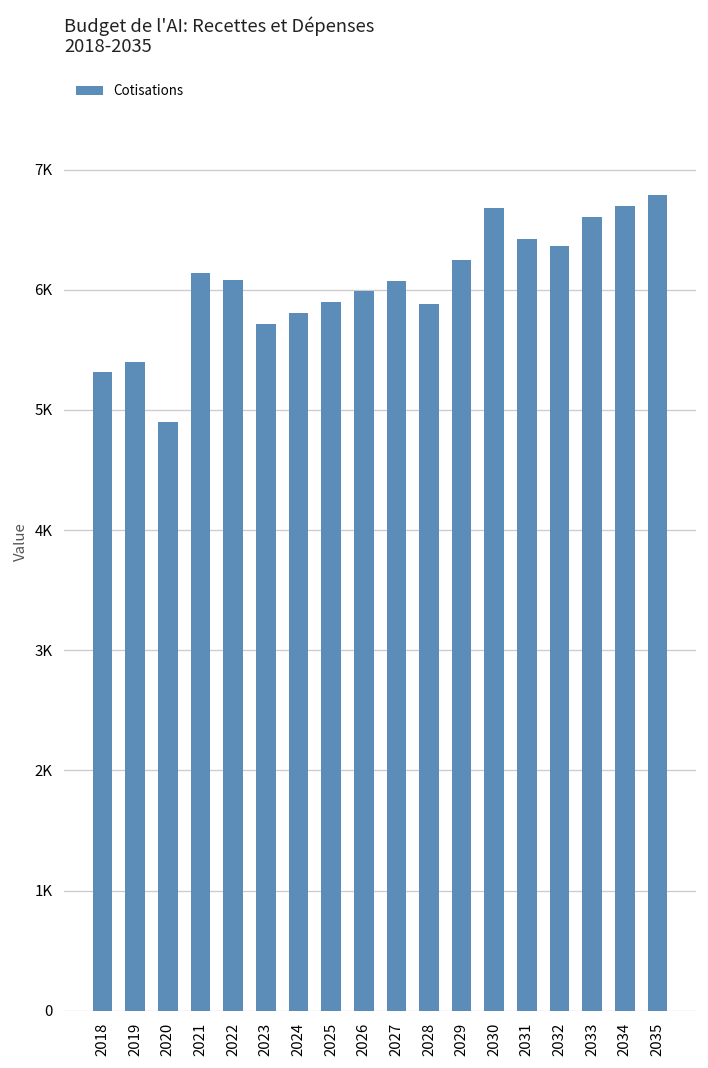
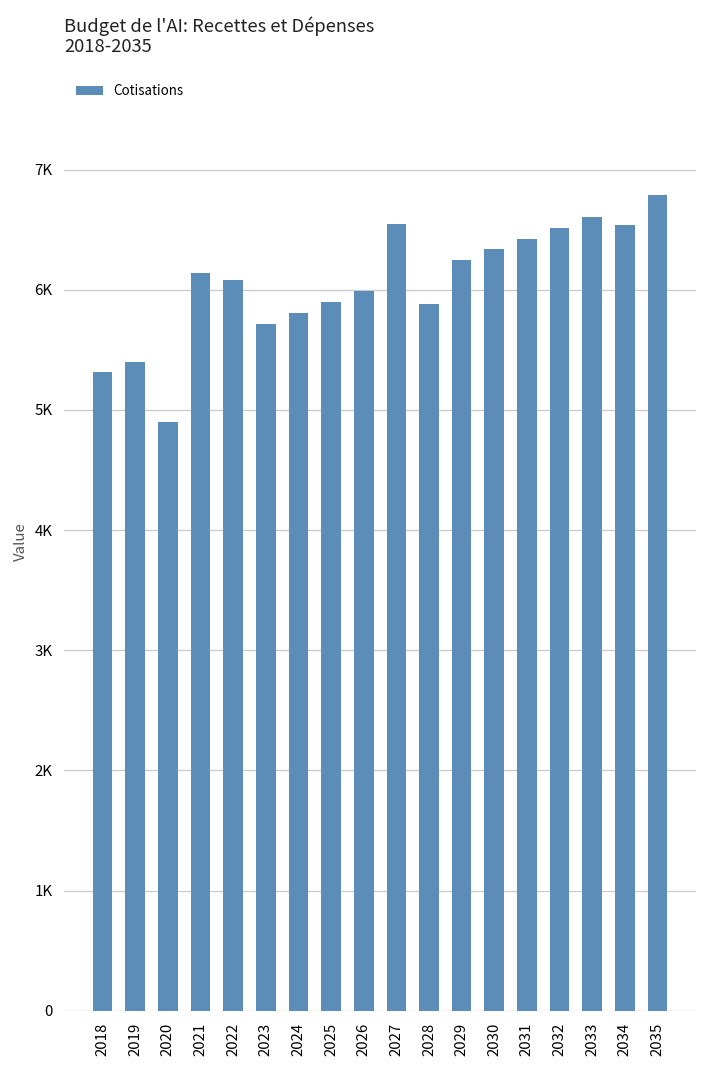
2027: 6080 -> 6550
2030: 6690 -> 6340
2032: 6360 -> 6520
2034: 6700 -> 6540
